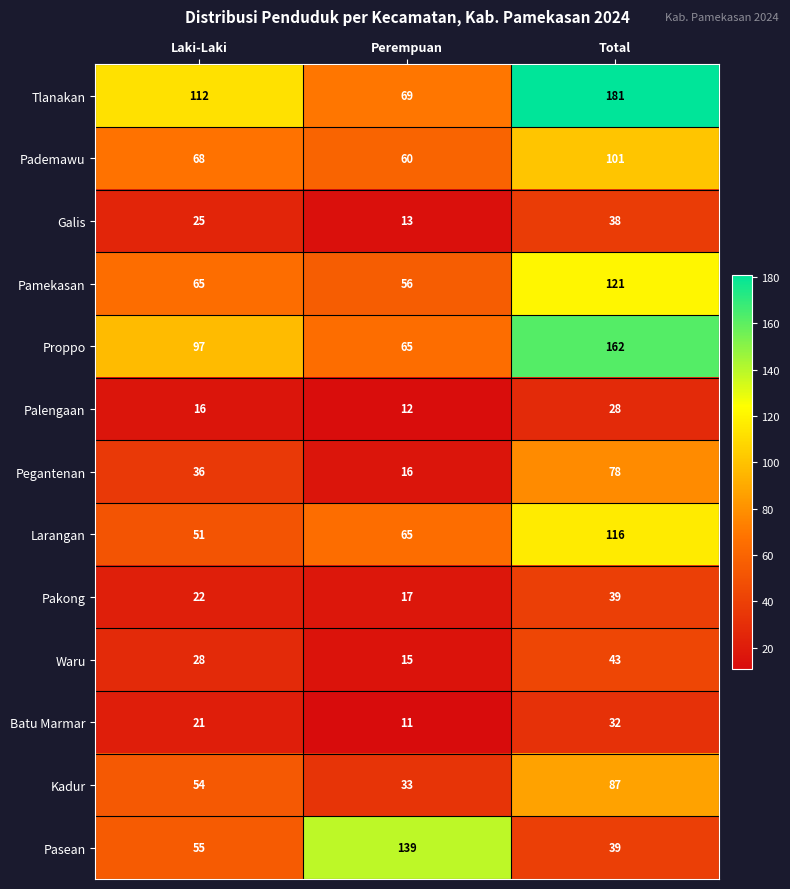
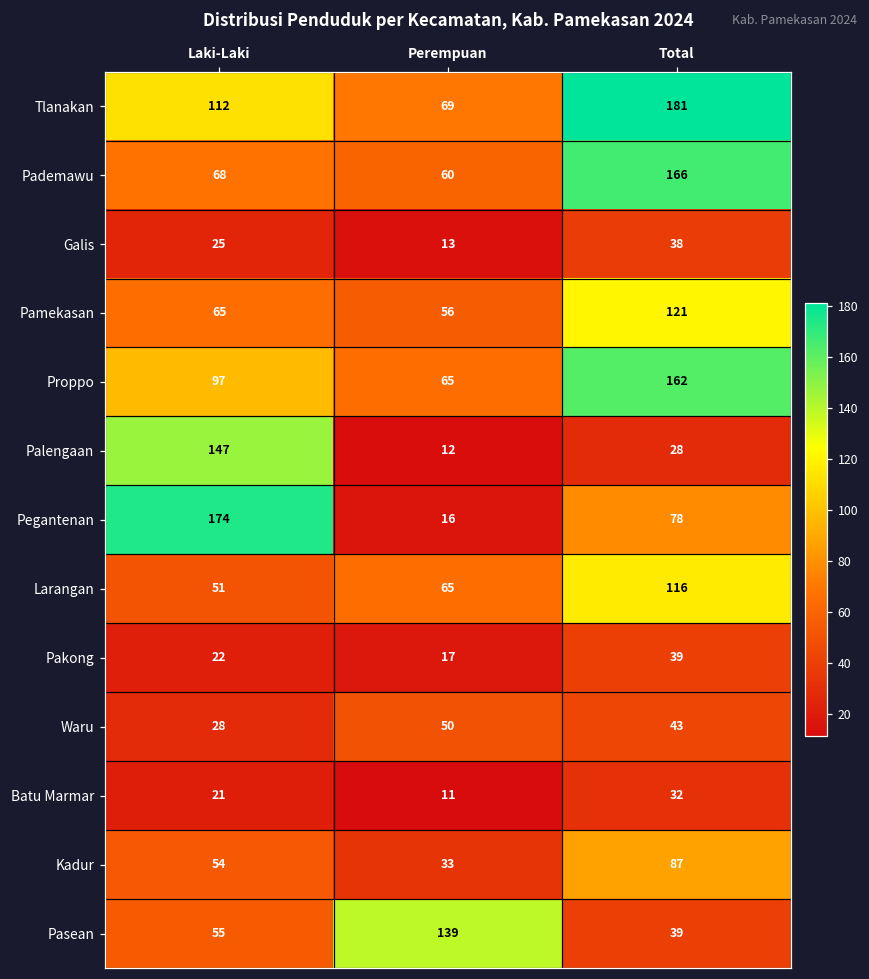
Pademawu, Total: 101 -> 166
Palengaan, Laki-Laki: 16 -> 147
Pegantenan, Laki-Laki: 36 -> 174
Waru, Perempuan: 15 -> 50
